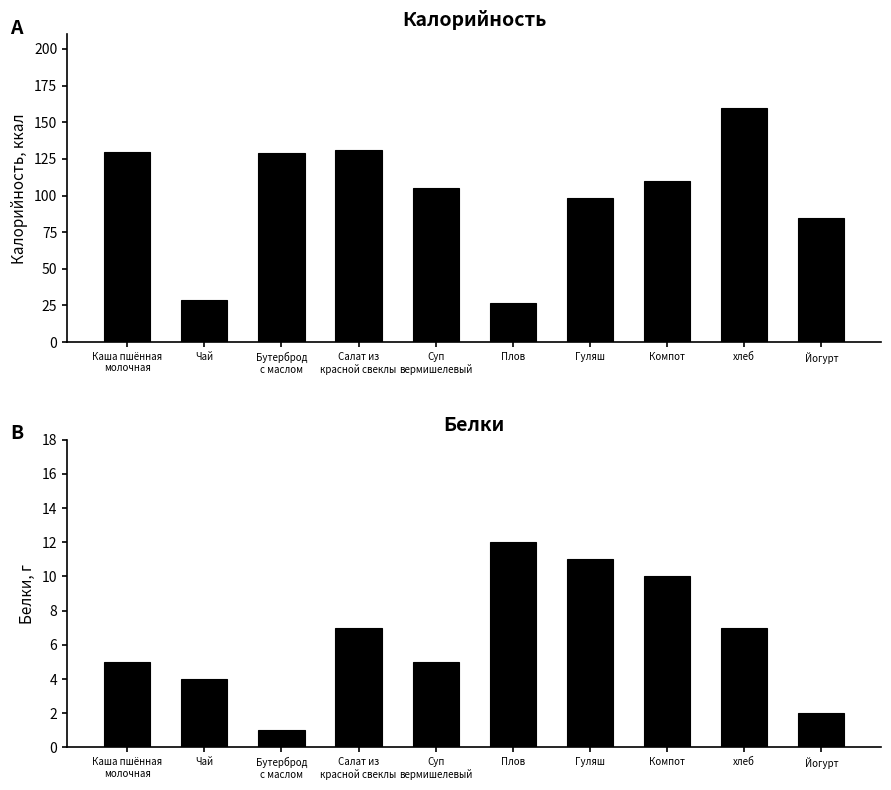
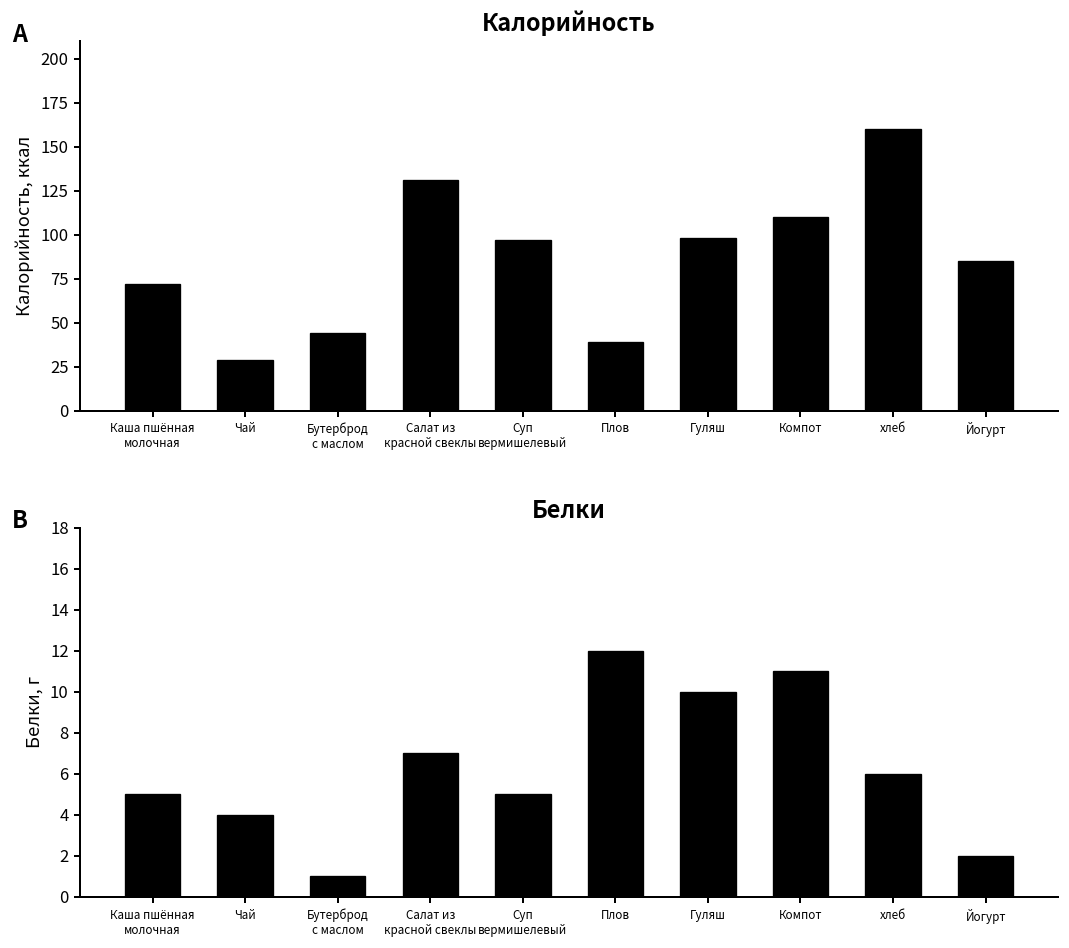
Калорийность, Каша пшённая молочная: 130 -> 72
Калорийность, Бутерброд с маслом: 129 -> 44
Калорийность, Суп вермишелевый: 105 -> 97
Калорийность, Плов: 27 -> 39
Белки, Гуляш: 11 -> 10
Белки, Компот: 10 -> 11
Белки, хлеб: 7 -> 6
